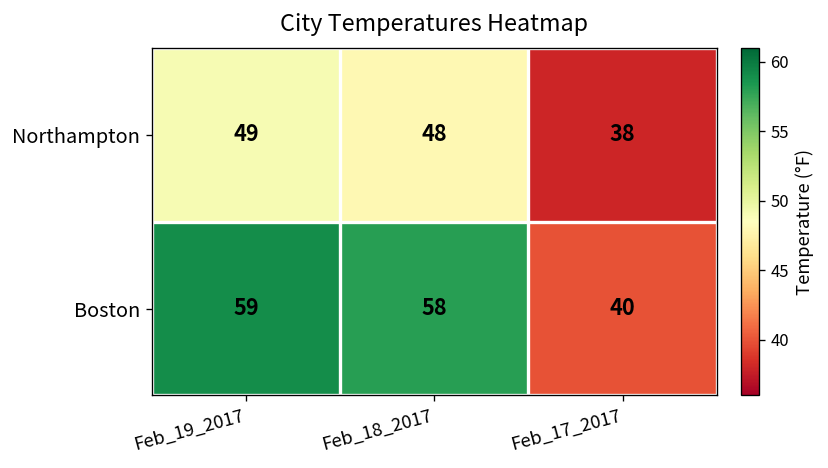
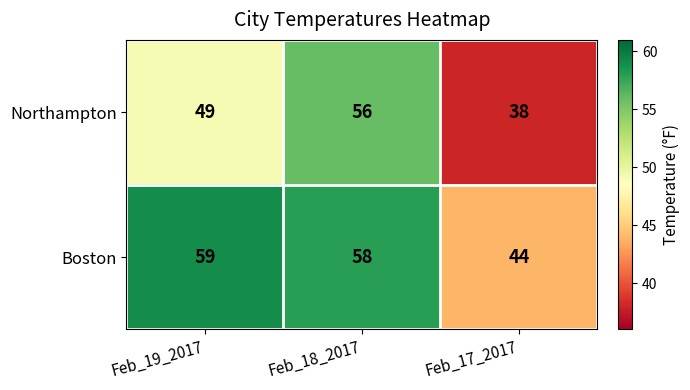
Northampton, Feb_18_2017: 48 -> 56
Boston, Feb_17_2017: 40 -> 44
